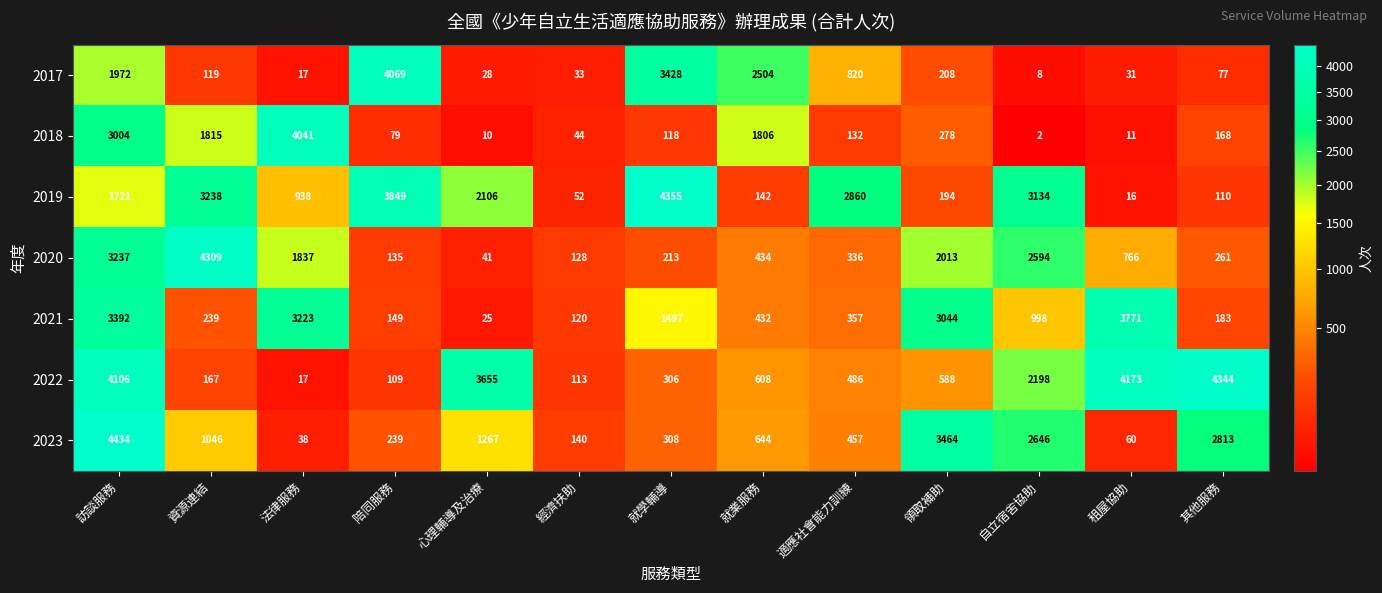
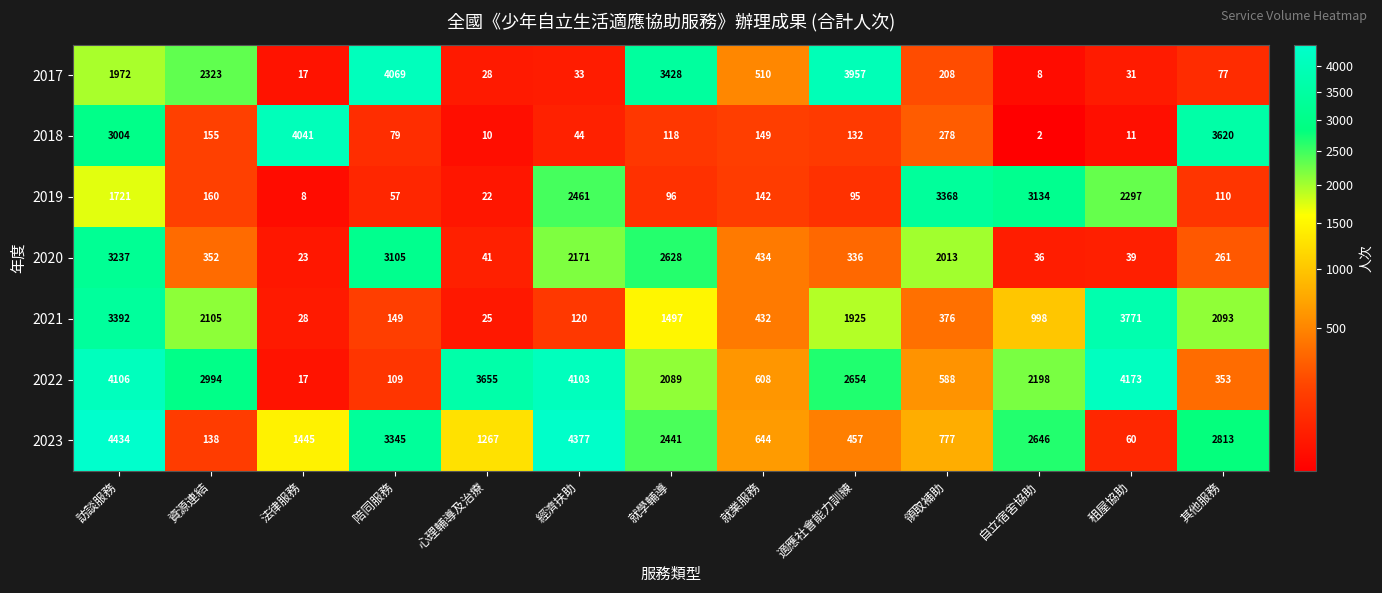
2017, 資源連結: 119 -> 2323
2017, 就業服務: 2504 -> 510
2017, 適應社會能力訓練: 820 -> 3957
2018, 資源連結: 1815 -> 155
2018, 就業服務: 1806 -> 149
2018, 其他服務: 168 -> 3620
2019, 資源連結: 3238 -> 160
2019, 法律服務: 938 -> 8
2019, 陪同服務: 3849 -> 57
2019, 心理輔導及治療: 2106 -> 22
2019, 經濟扶助: 52 -> 2461
2019, 就學輔導: 4355 -> 96
2019, 適應社會能力訓練: 2860 -> 95
2019, 領取補助: 194 -> 3368
2019, 租屋協助: 16 -> 2297
2020, 資源連結: 4309 -> 352
2020, 法律服務: 1837 -> 23
2020, 陪同服務: 135 -> 3105
2020, 經濟扶助: 128 -> 2171
2020, 就學輔導: 213 -> 2628
2020, 自立宿舍協助: 2594 -> 36
2020, 租屋協助: 766 -> 39
2021, 資源連結: 239 -> 2105
2021, 法律服務: 3223 -> 28
2021, 適應社會能力訓練: 357 -> 1925
2021, 領取補助: 3044 -> 376
2021, 其他服務: 183 -> 2093
2022, 資源連結: 167 -> 2994
2022, 經濟扶助: 113 -> 4103
2022, 就學輔導: 306 -> 2089
2022, 適應社會能力訓練: 486 -> 2654
2022, 其他服務: 4344 -> 353
2023, 資源連結: 1046 -> 138
2023, 法律服務: 38 -> 1445
2023, 陪同服務: 239 -> 3345
2023, 經濟扶助: 140 -> 4377
2023, 就學輔導: 308 -> 2441
2023, 領取補助: 3464 -> 777
